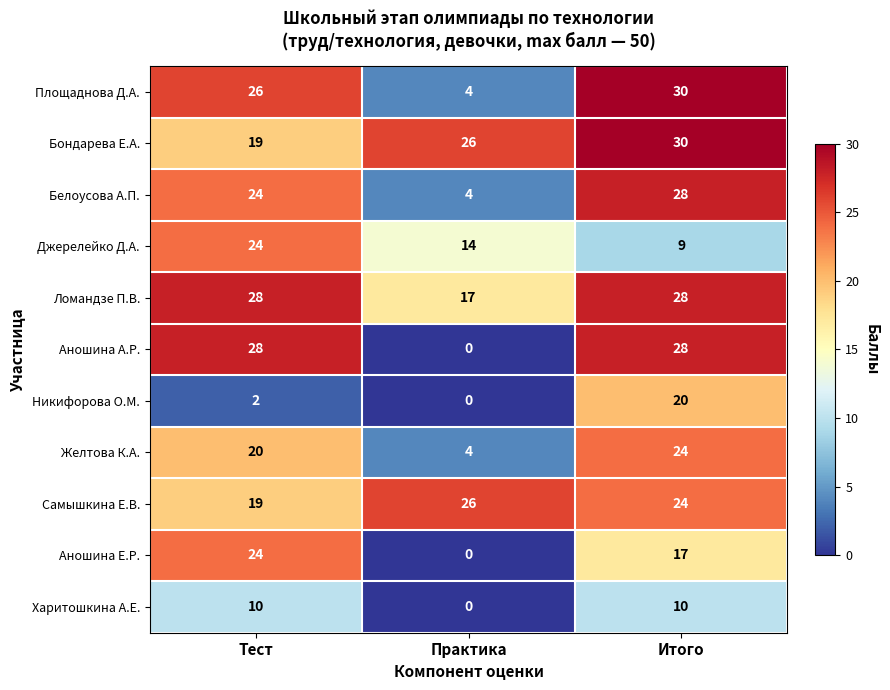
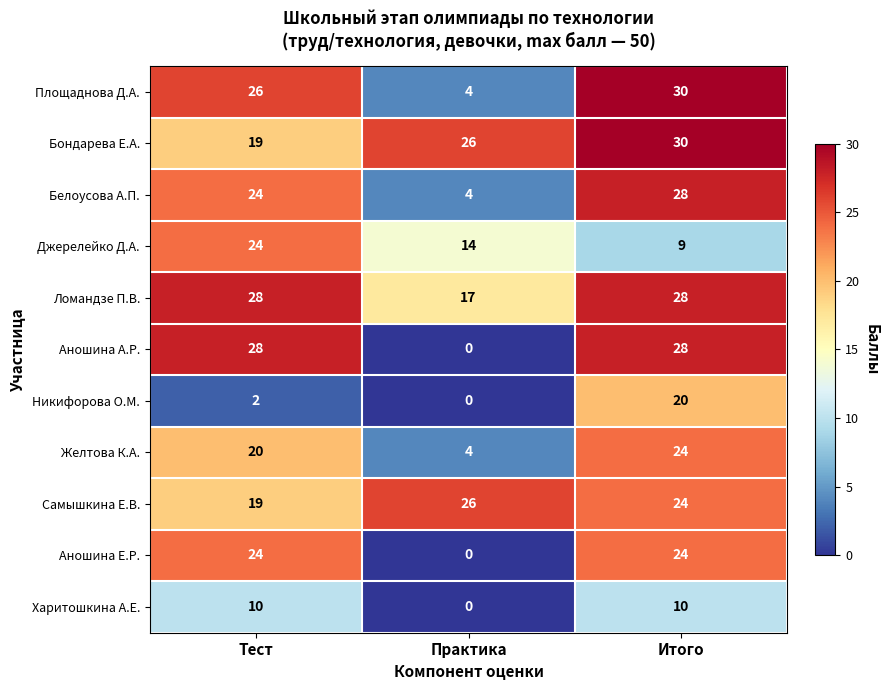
Аношина Е.Р., Итого: 17 -> 24
